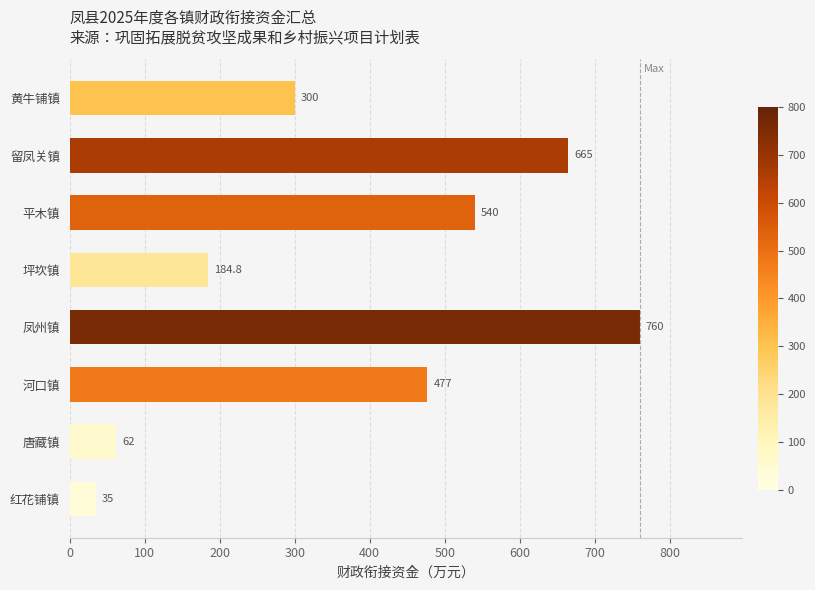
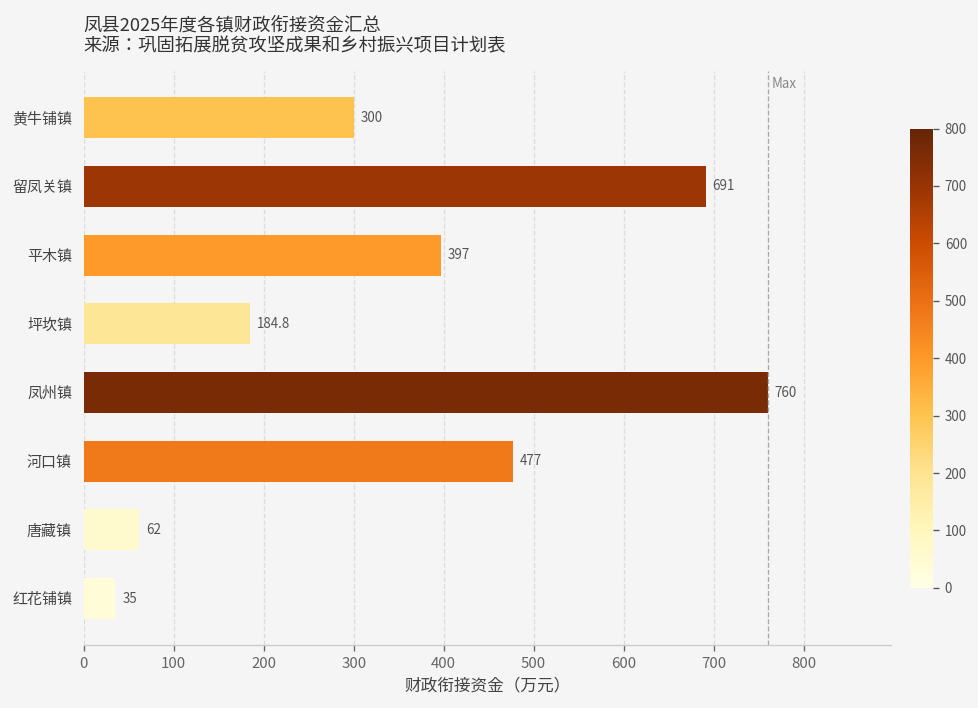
留凤关镇: 665 -> 691
平木镇: 540 -> 397
